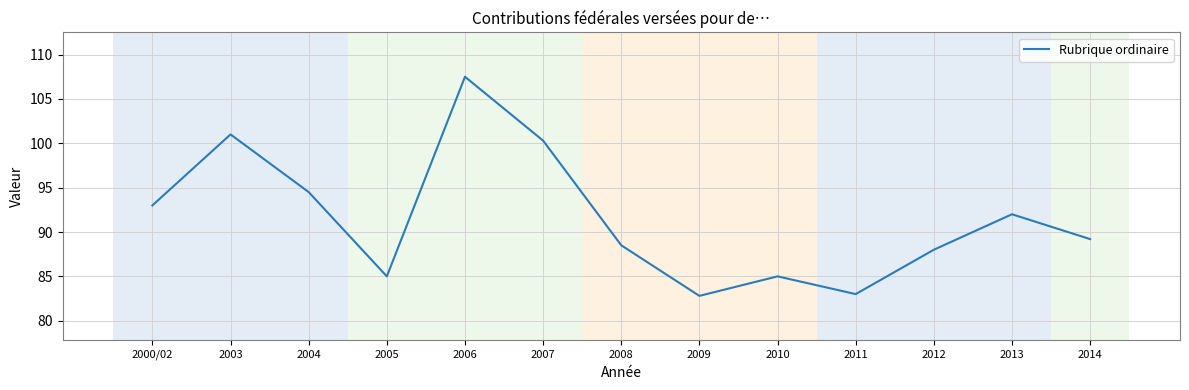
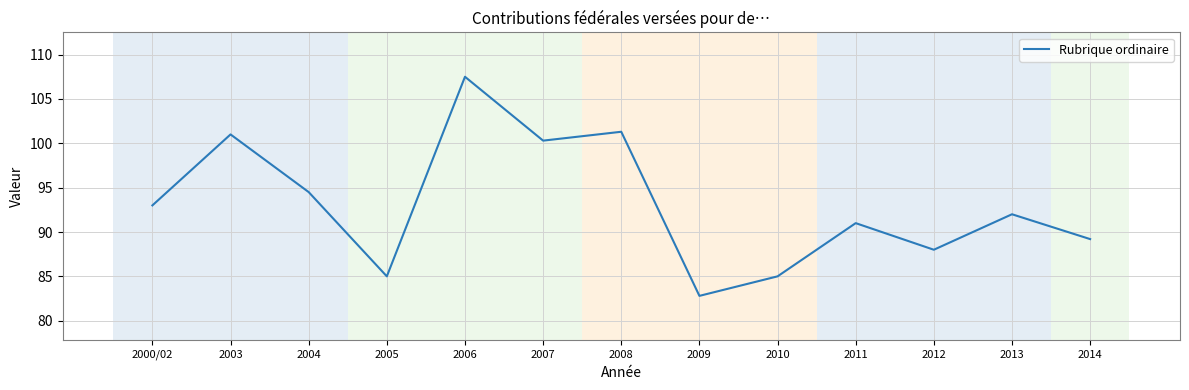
2008: 89 -> 101
2011: 83 -> 91
